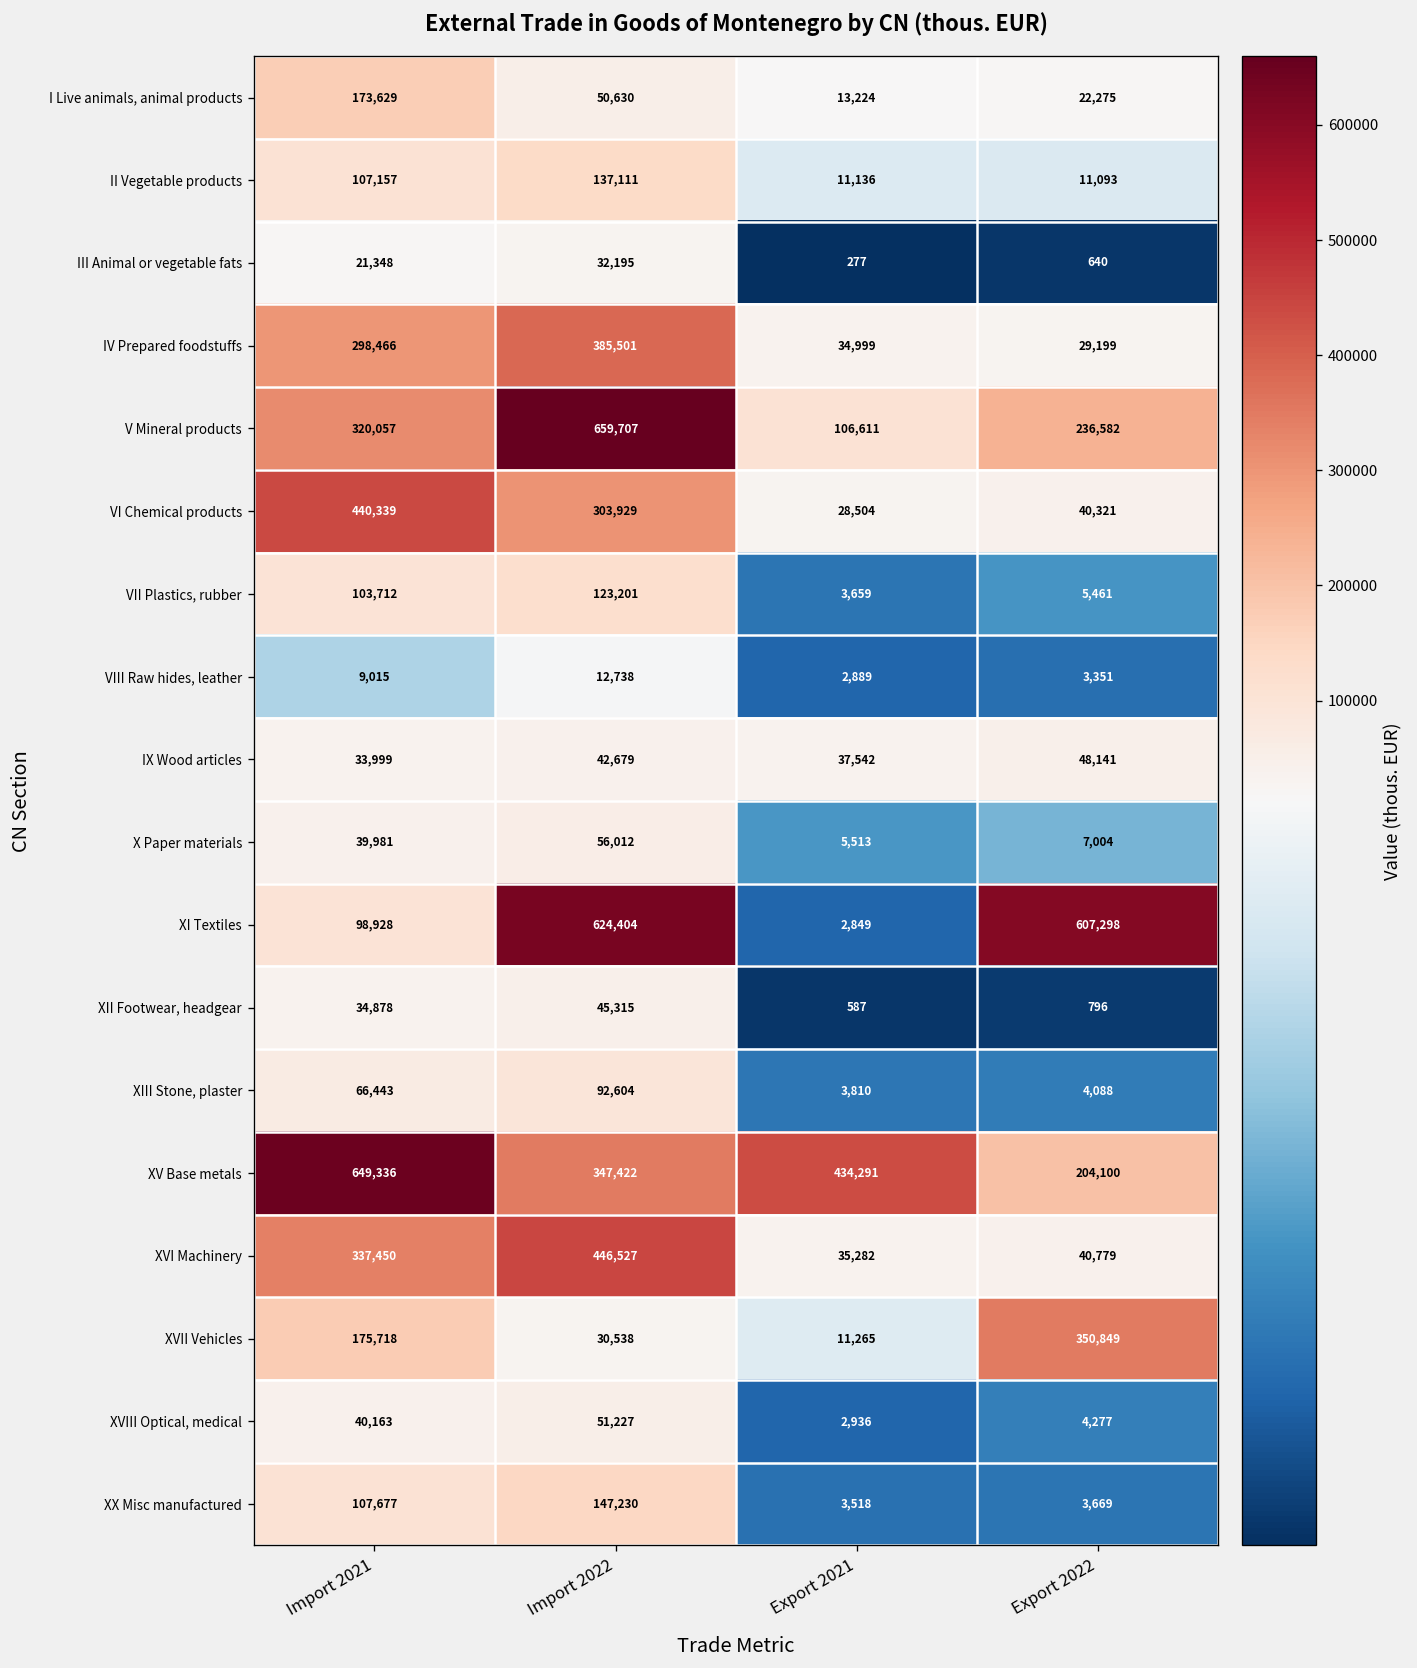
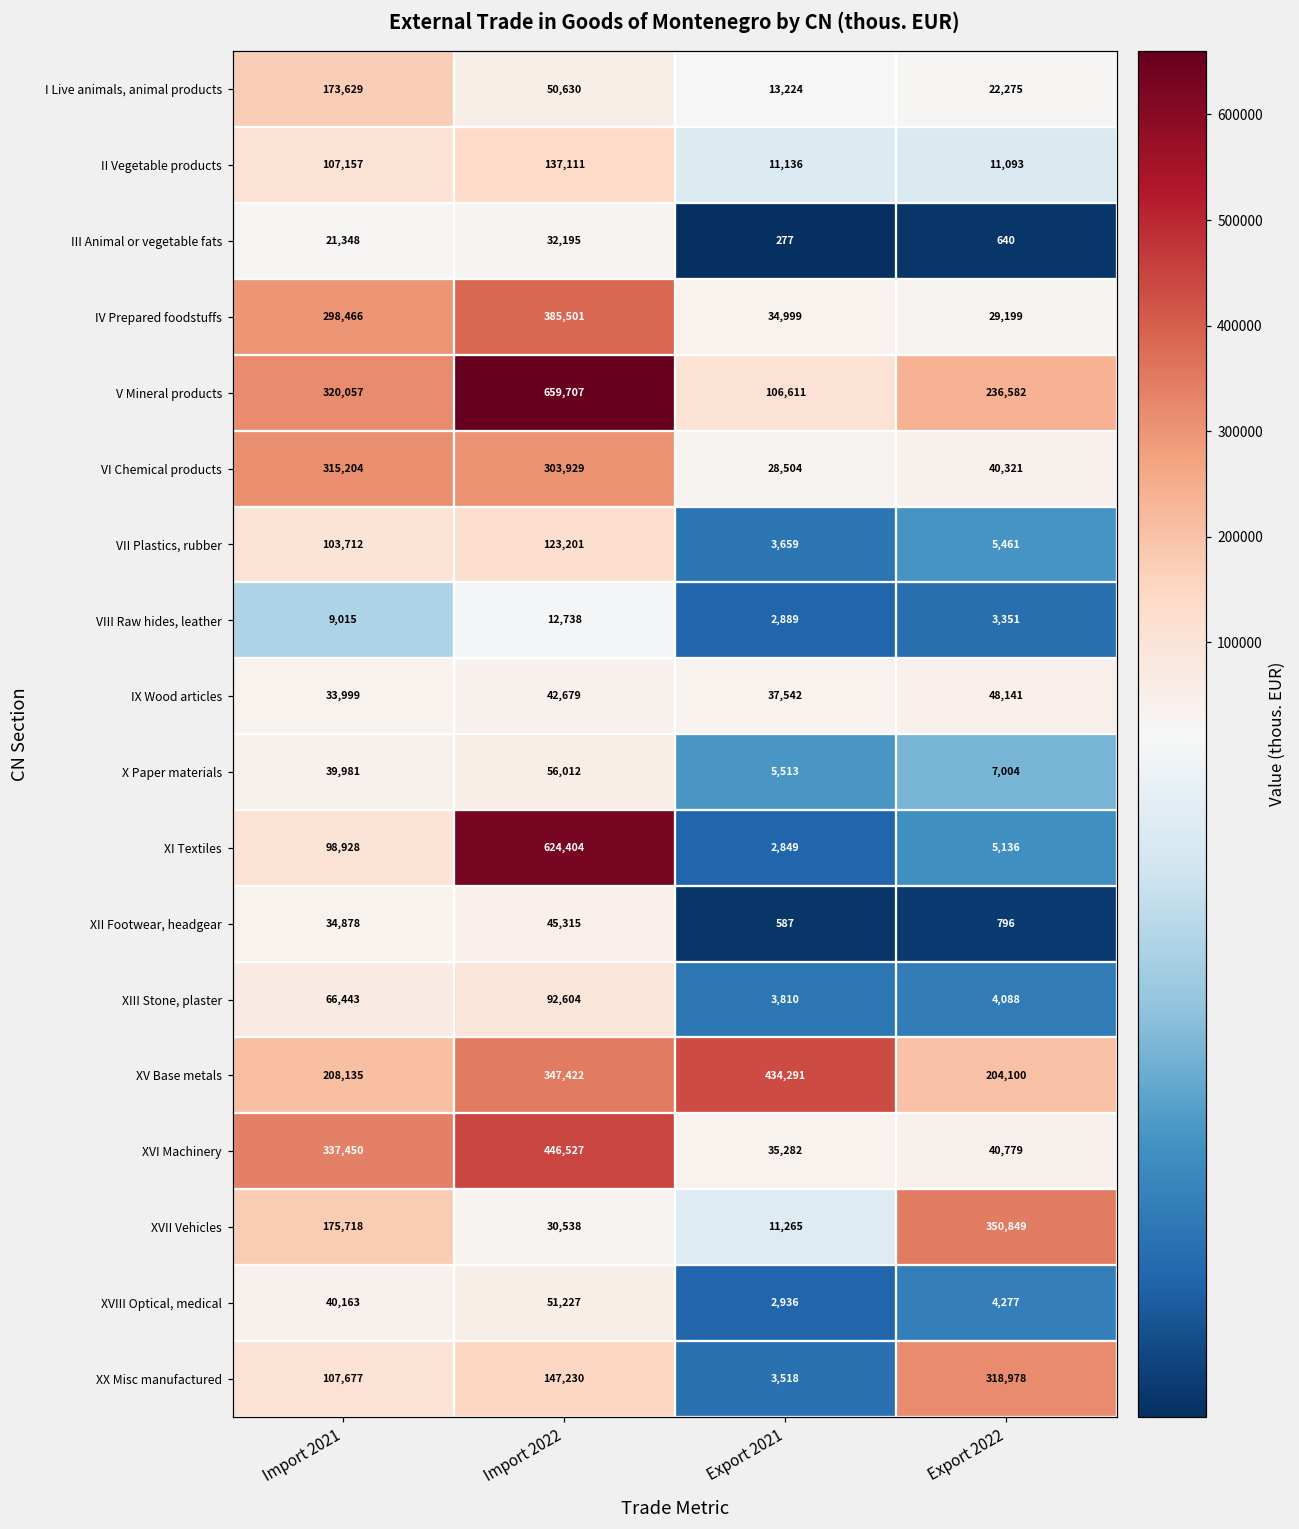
VI Chemical products, Import 2021: 440,339 -> 315,204
XI Textiles, Export 2022: 607,298 -> 5,136
XV Base metals, Import 2021: 649,336 -> 208,135
XX Misc manufactured, Export 2022: 3,669 -> 318,978
